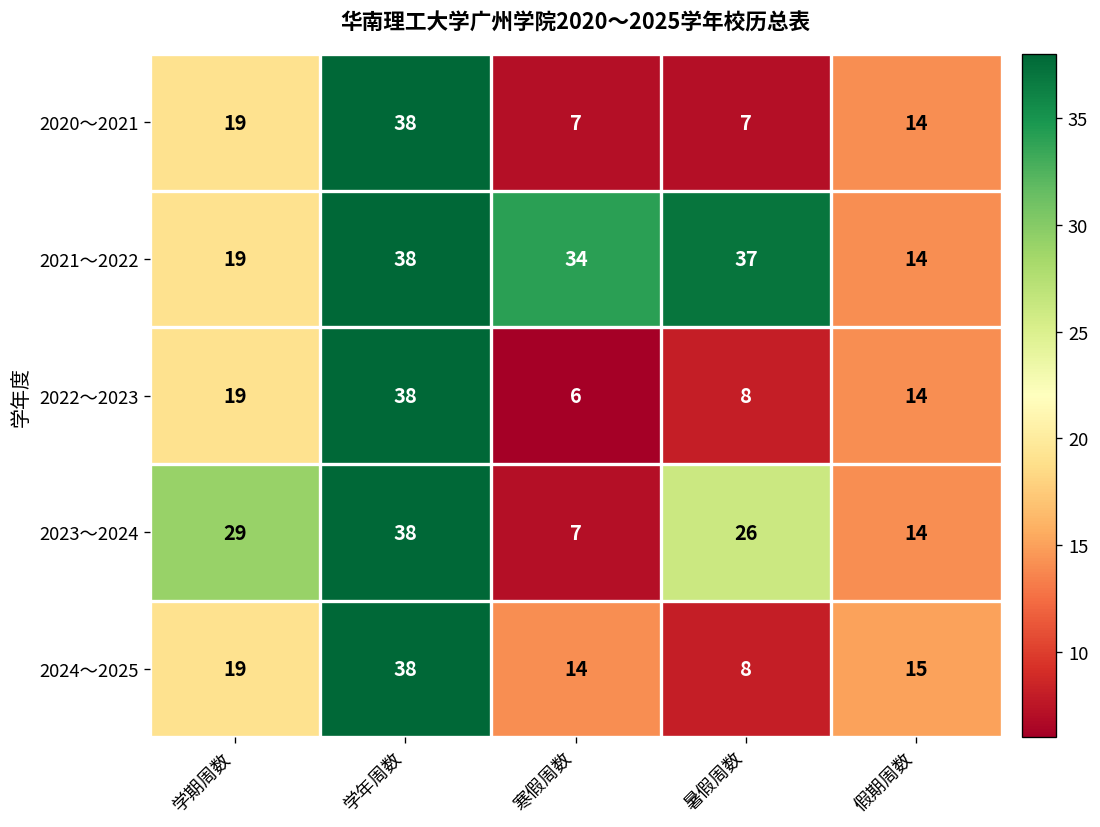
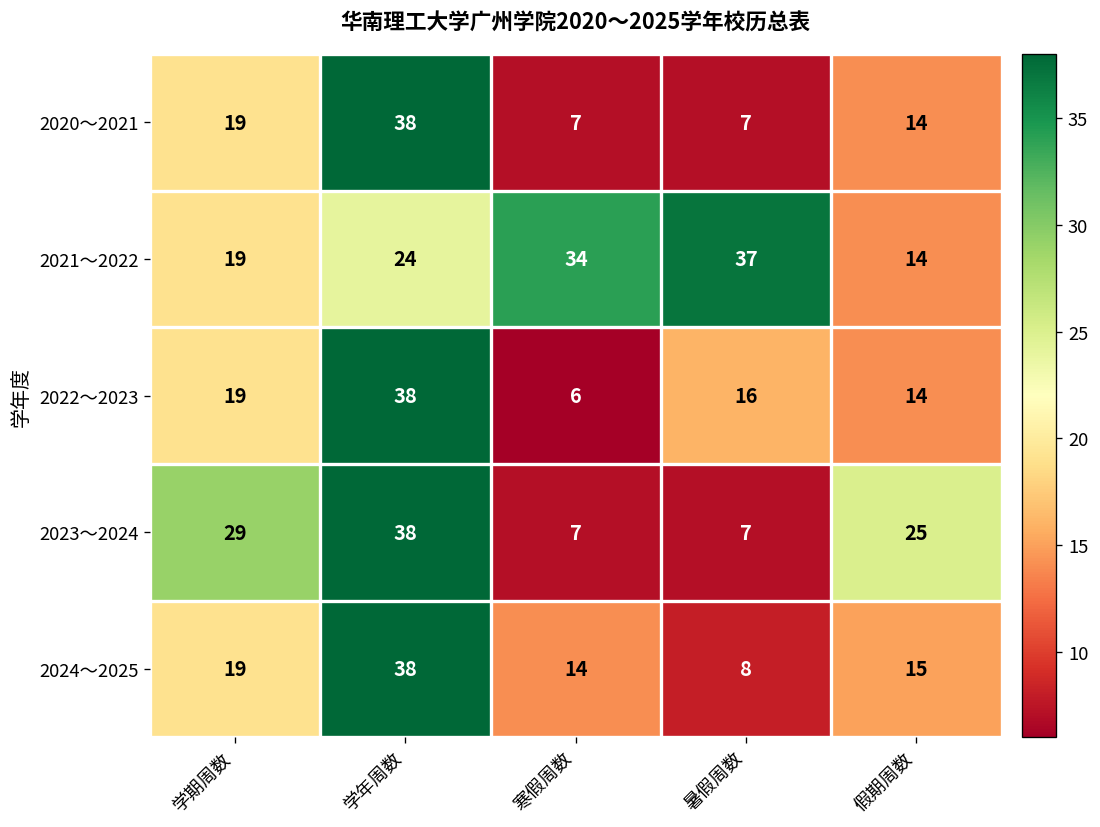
2021～2022, 学年周数: 38 -> 24
2022～2023, 暑假周数: 8 -> 16
2023～2024, 暑假周数: 26 -> 7
2023～2024, 假期周数: 14 -> 25
